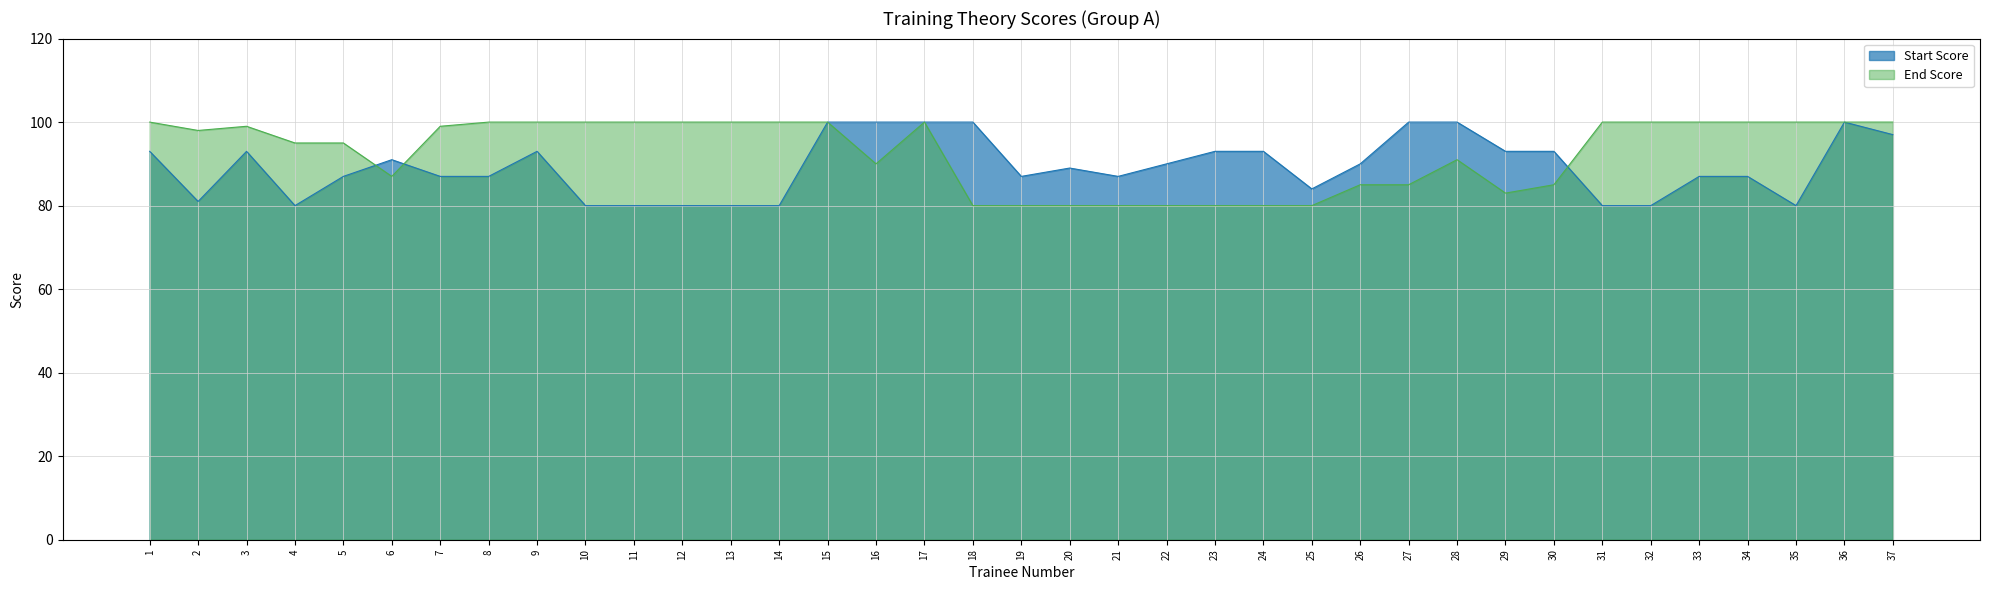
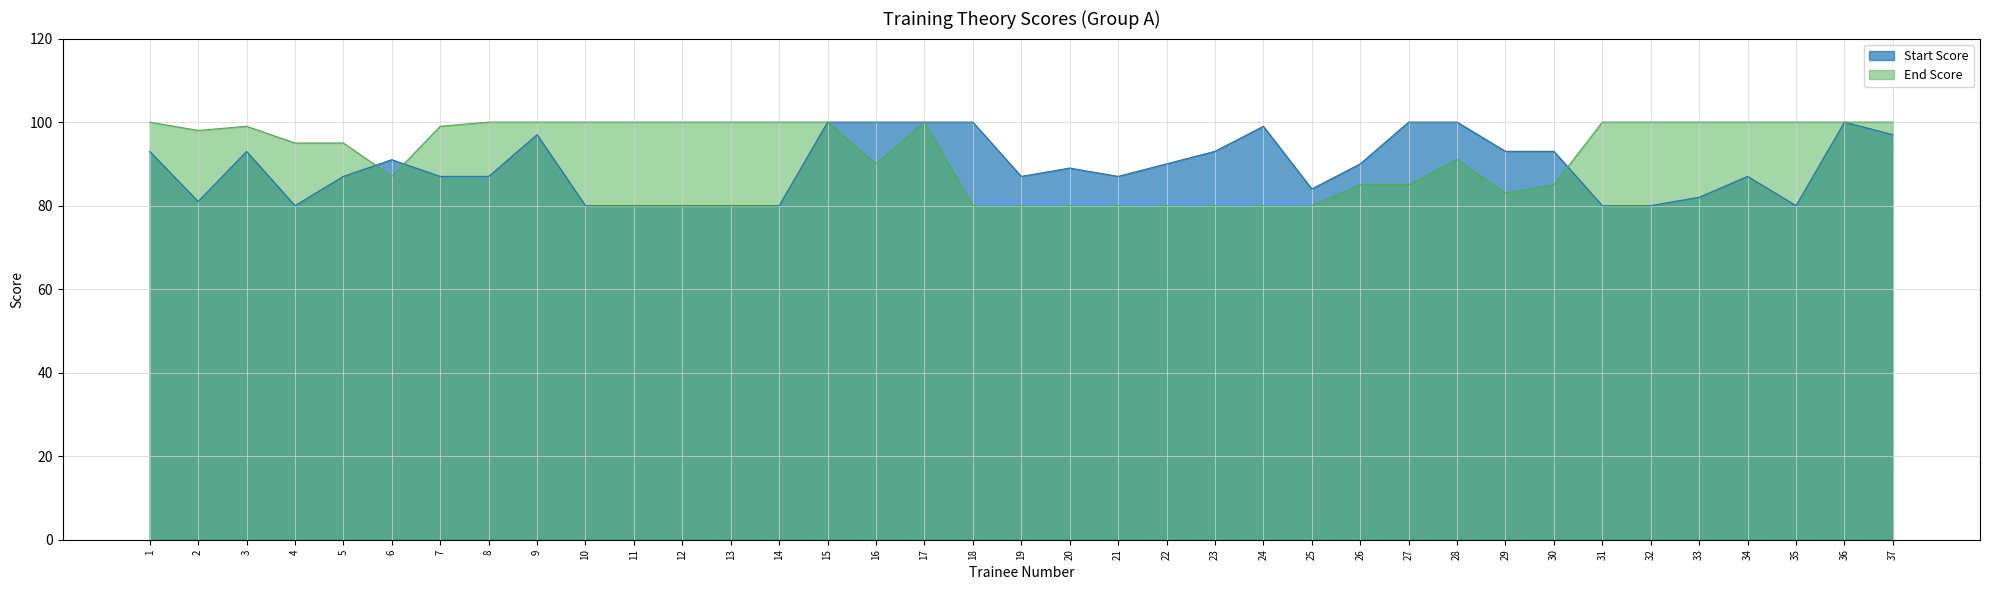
Start Score, 9: 93 -> 97
Start Score, 24: 93 -> 99
Start Score, 33: 87 -> 82
